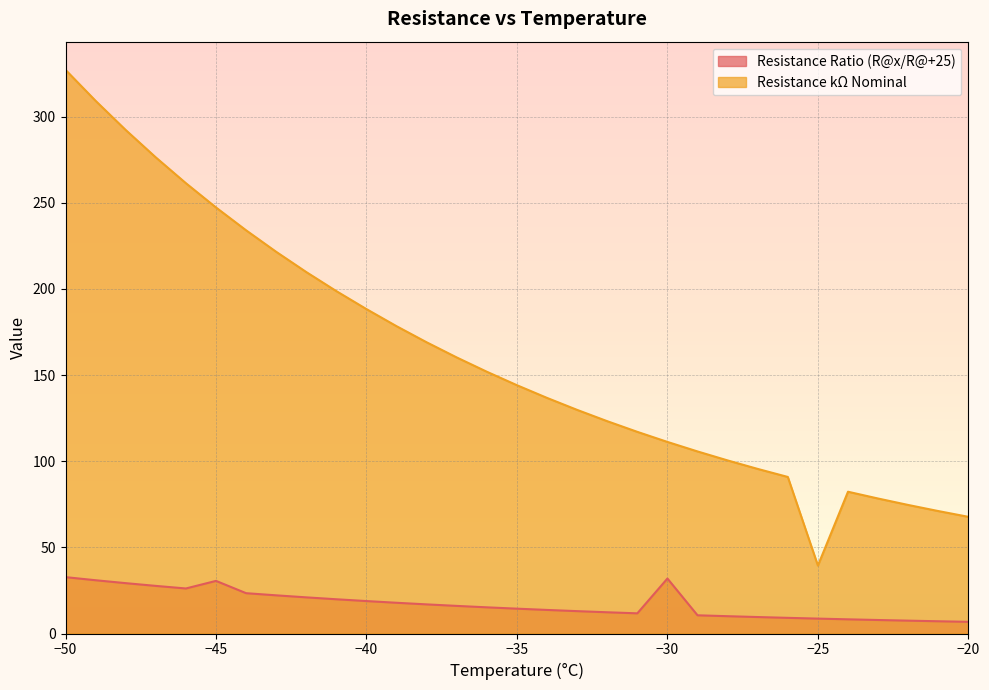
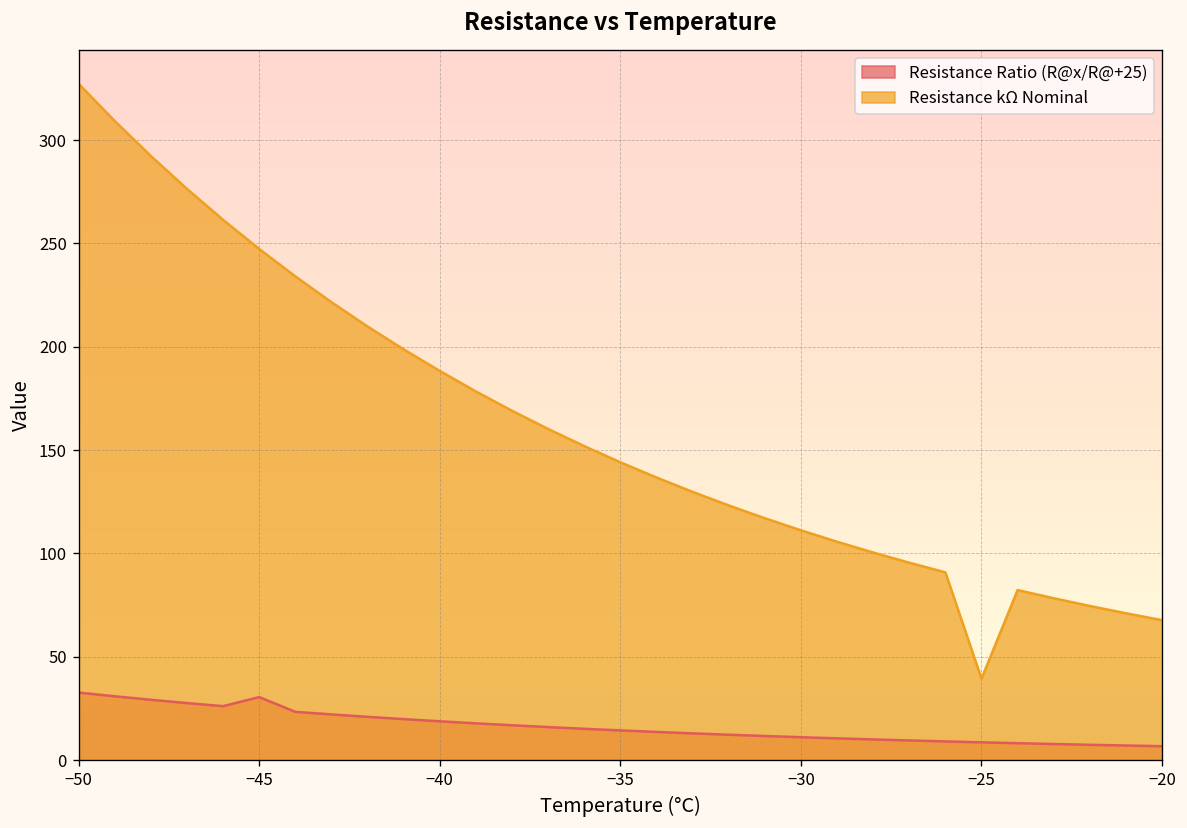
Resistance Ratio (R@x/R@+25), −30: 32 -> 11
